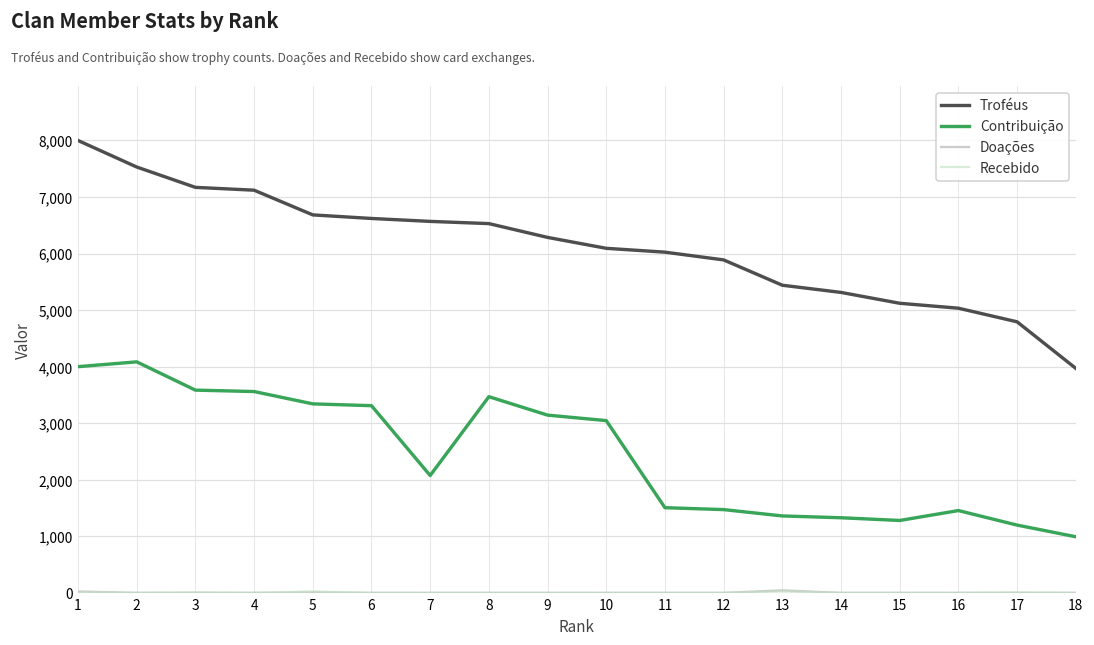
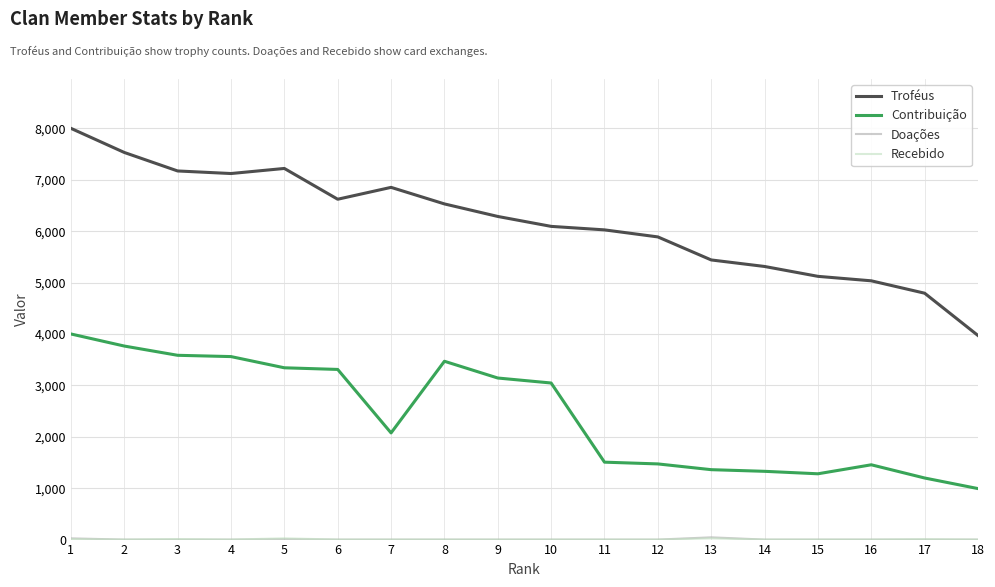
Contribuição, 2: 4,100 -> 3,800
Troféus, 5: 6,700 -> 7,200
Troféus, 7: 6,600 -> 6,900
